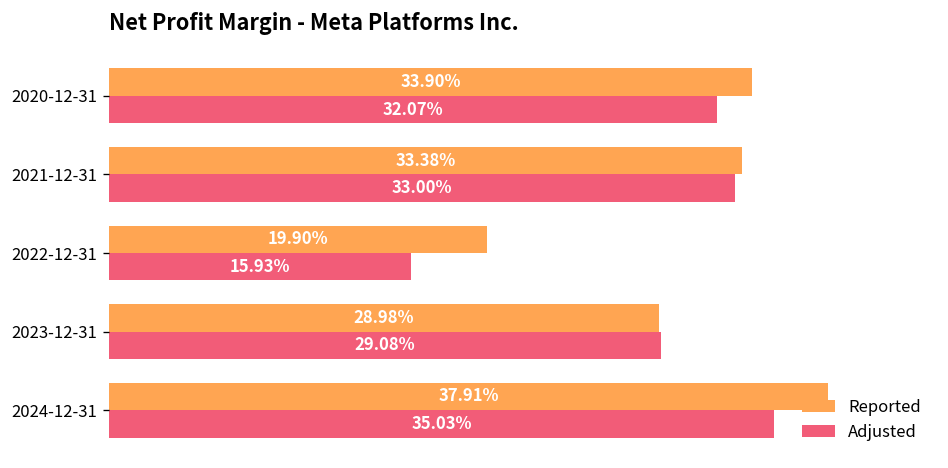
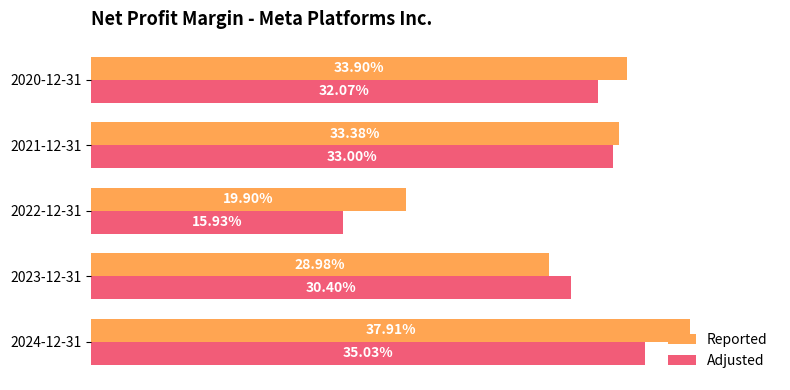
Adjusted, 2023-12-31: 29.08% -> 30.40%
